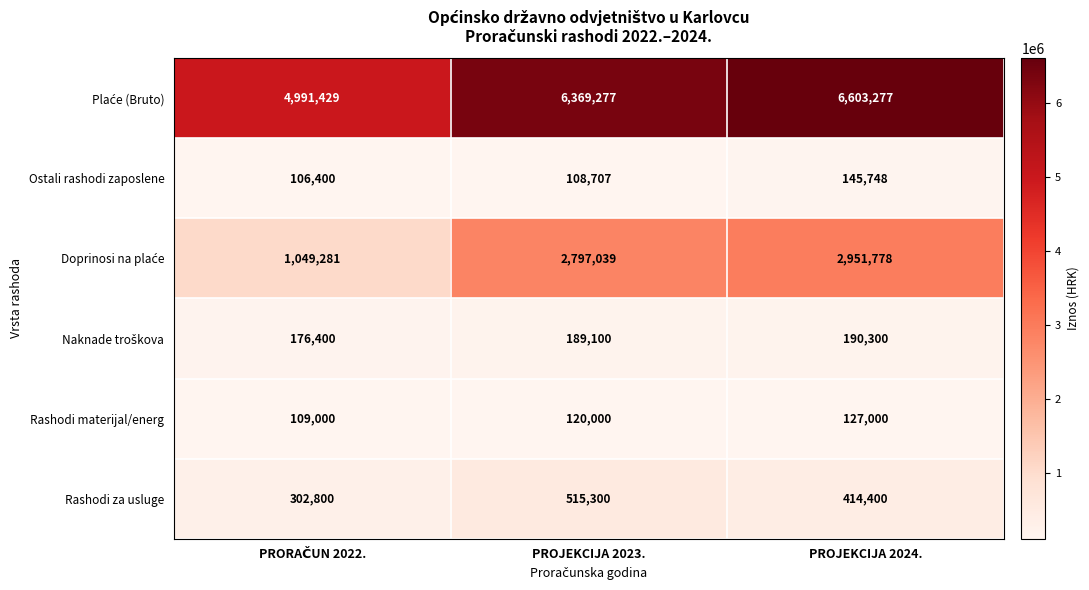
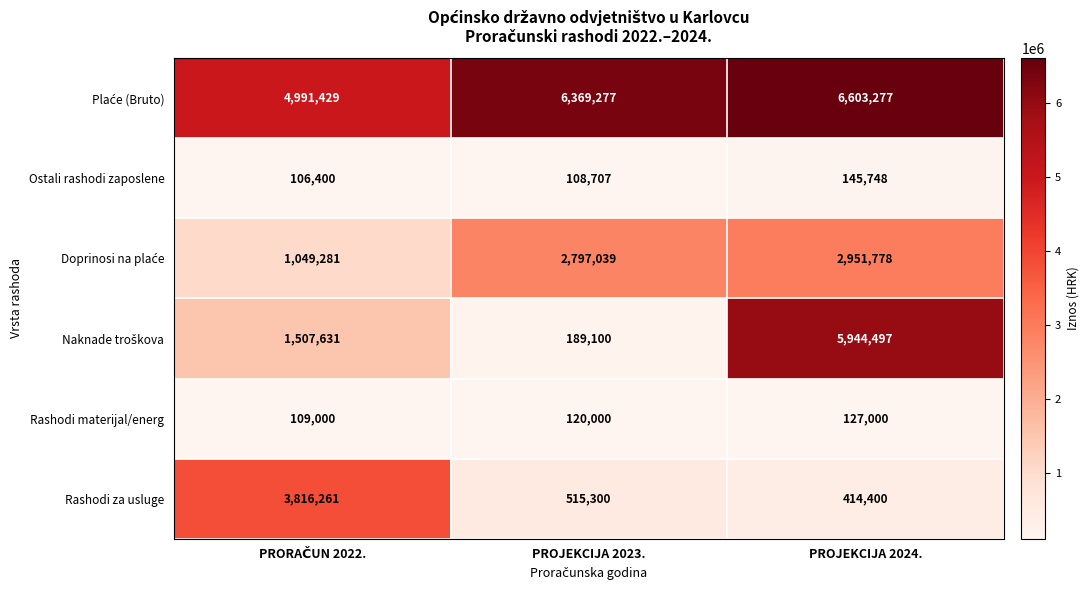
Naknade troškova, PRORAČUN 2022.: 176,400 -> 1,507,631
Naknade troškova, PROJEKCIJA 2024.: 190,300 -> 5,944,497
Rashodi za usluge, PRORAČUN 2022.: 302,800 -> 3,816,261
